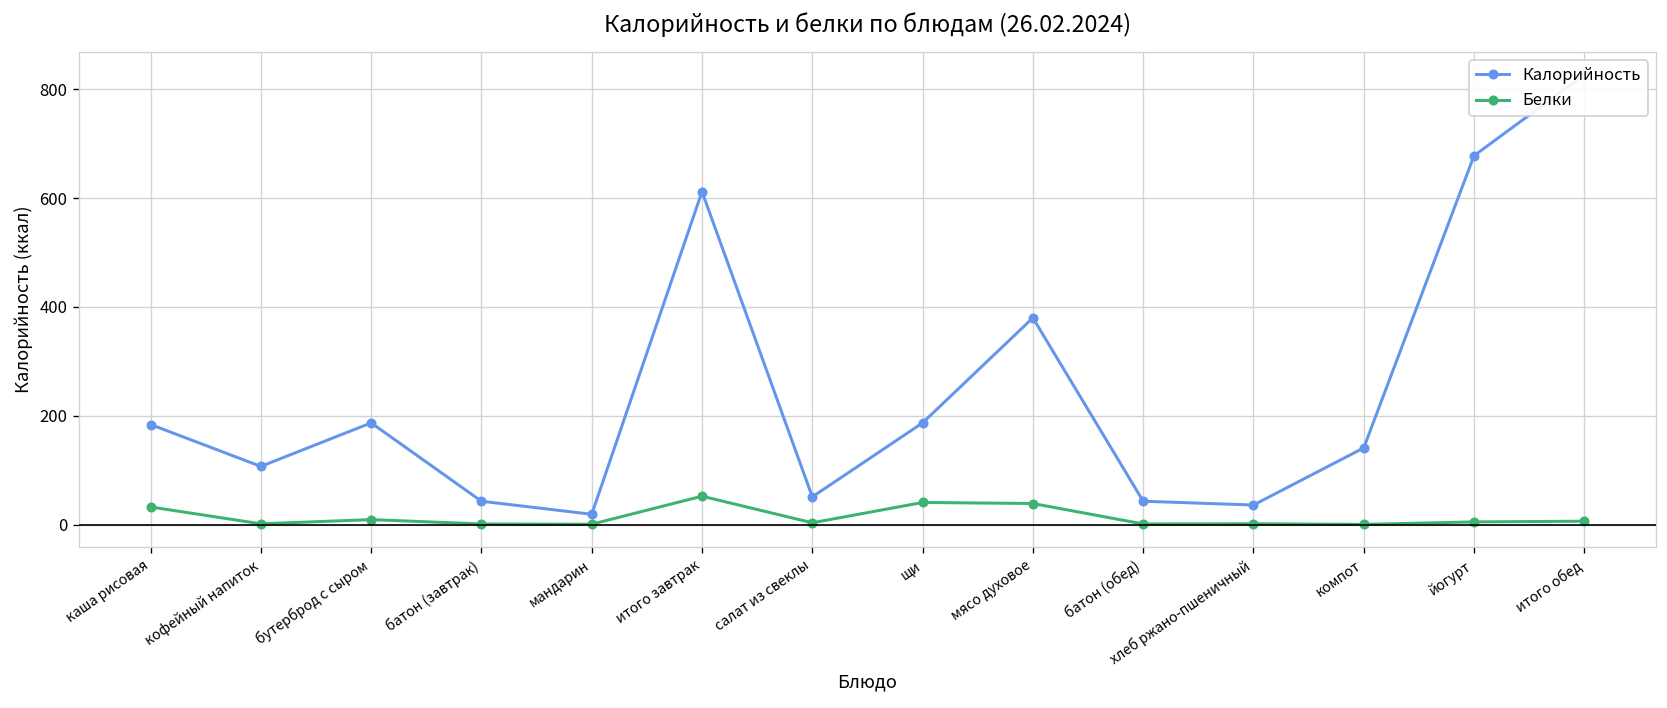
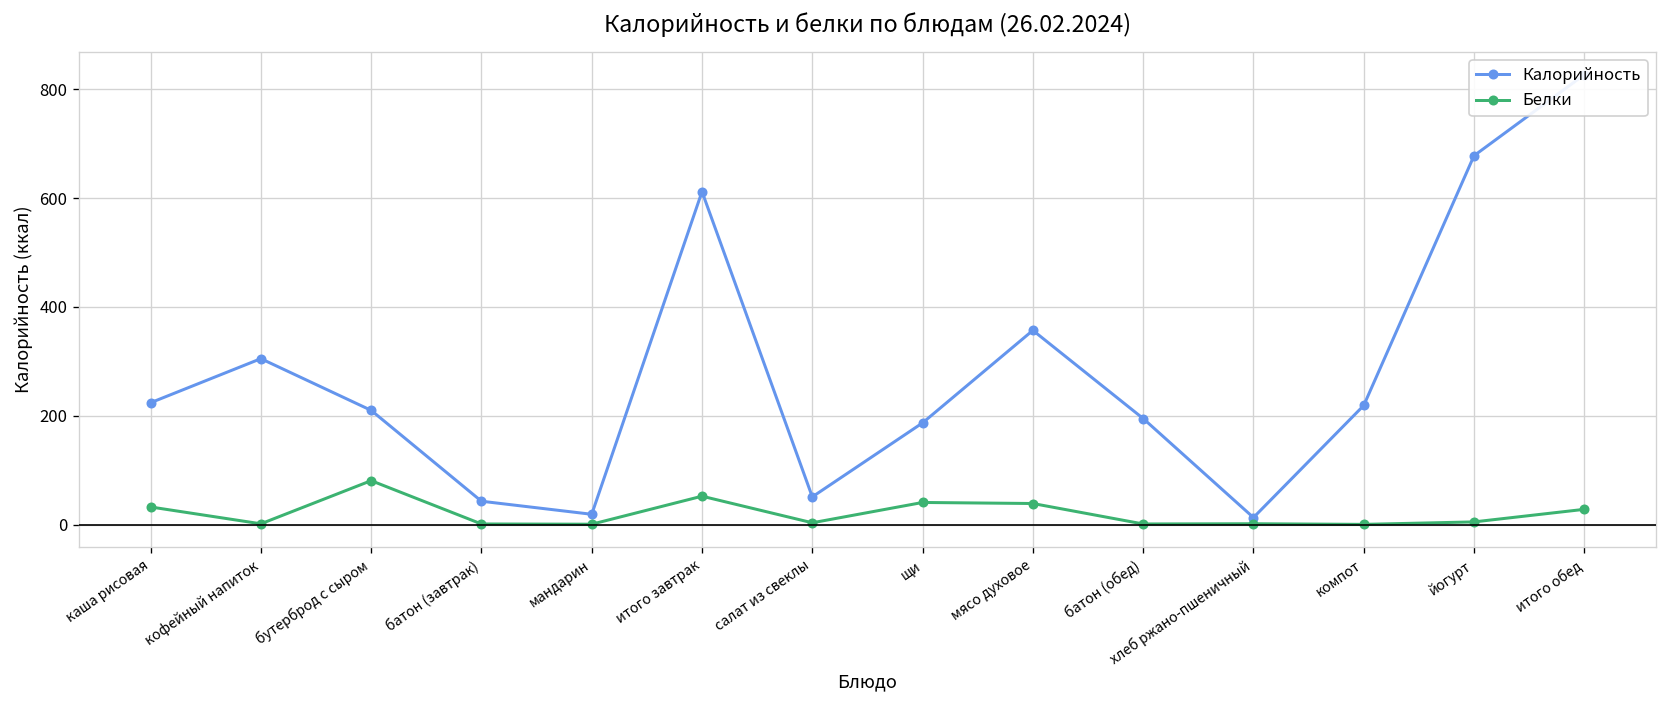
Калорийность, каша рисовая: 180 -> 220
Калорийность, кофейный напиток: 110 -> 310
Калорийность, бутерброд с сыром: 190 -> 210
Белки, бутерброд с сыром: 10 -> 80
Калорийность, мясо духовое: 380 -> 360
Калорийность, батон (обед): 40 -> 200
Калорийность, хлеб ржано-пшеничный: 40 -> 10
Калорийность, компот: 140 -> 220
Белки, итого обед: 10 -> 30
